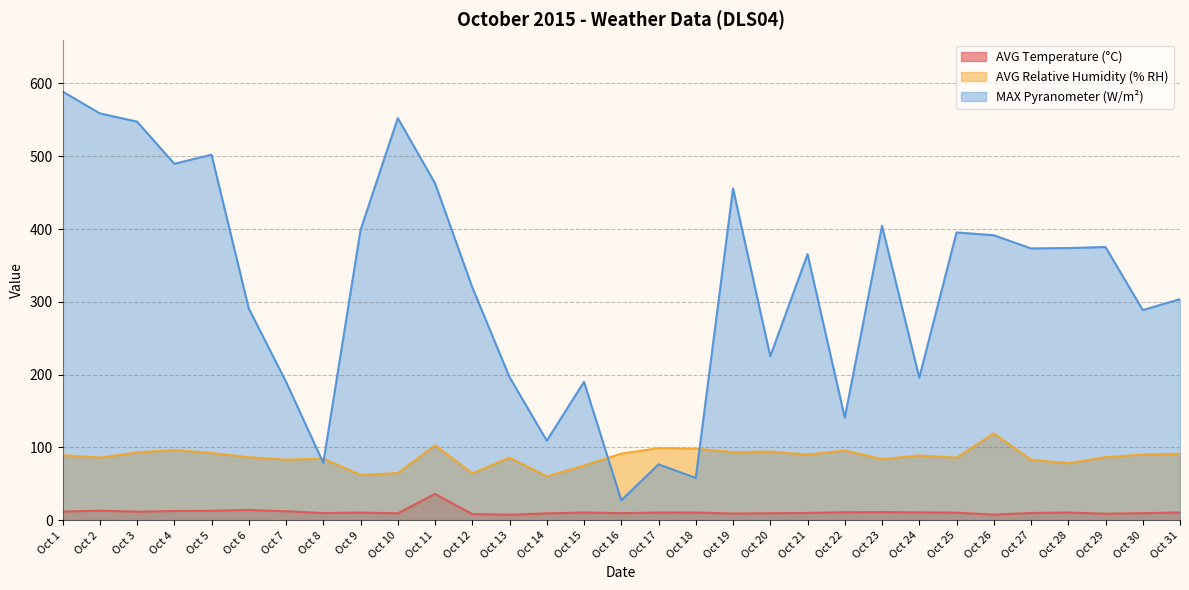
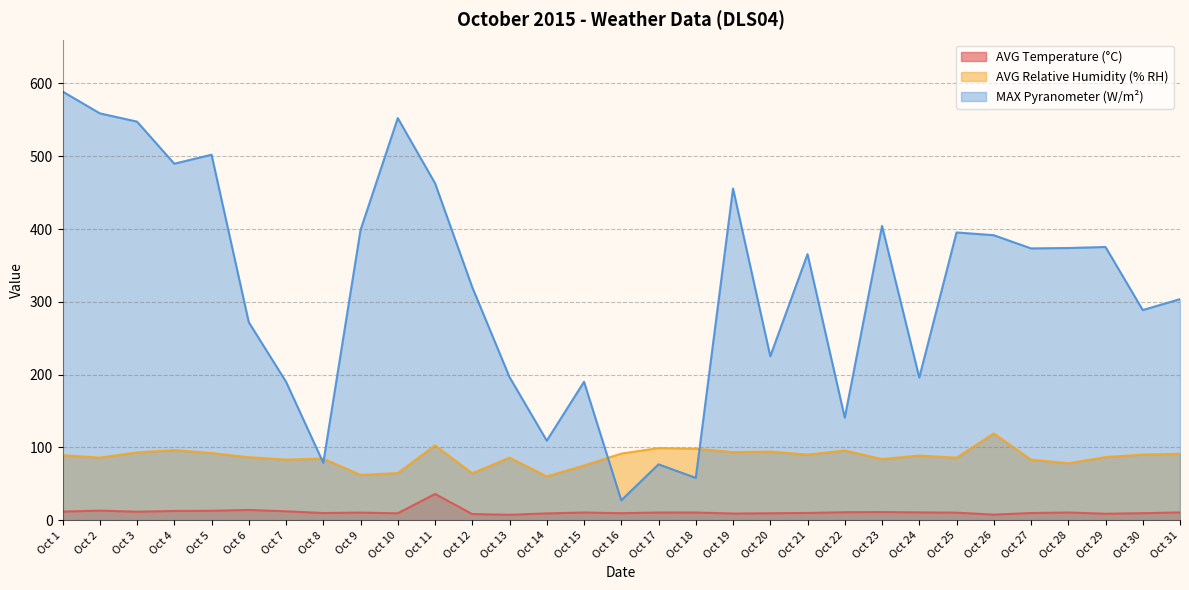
MAX Pyranometer (W/m²), Oct 6: 290 -> 270
